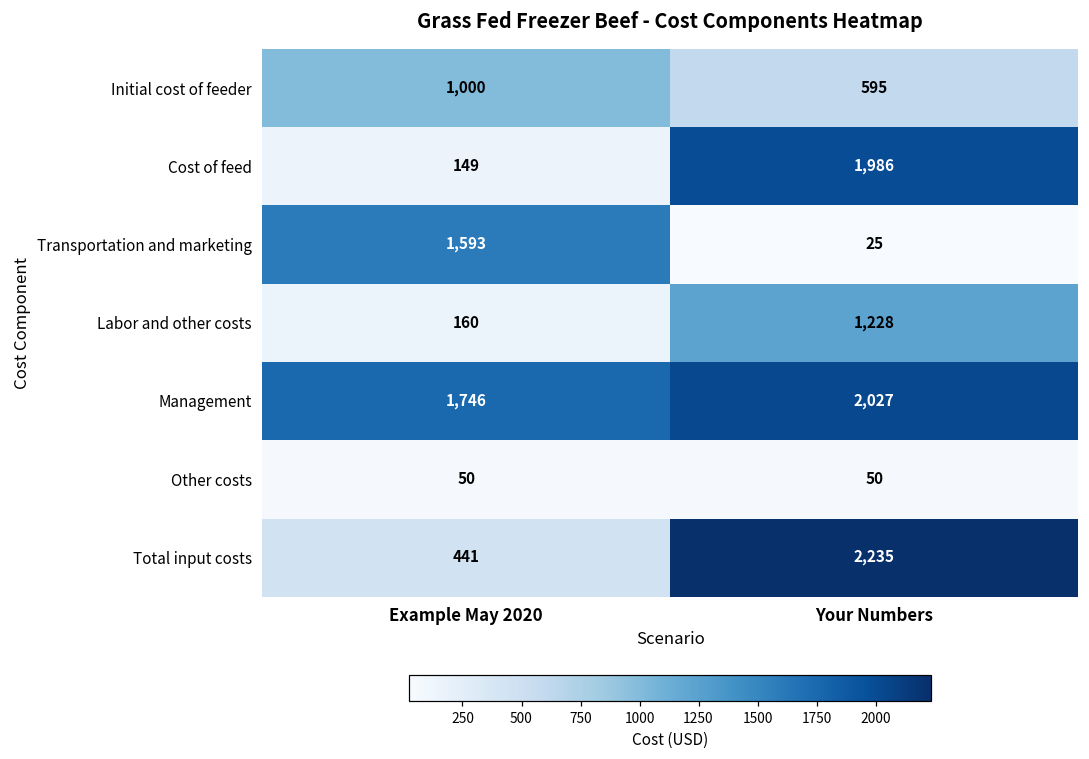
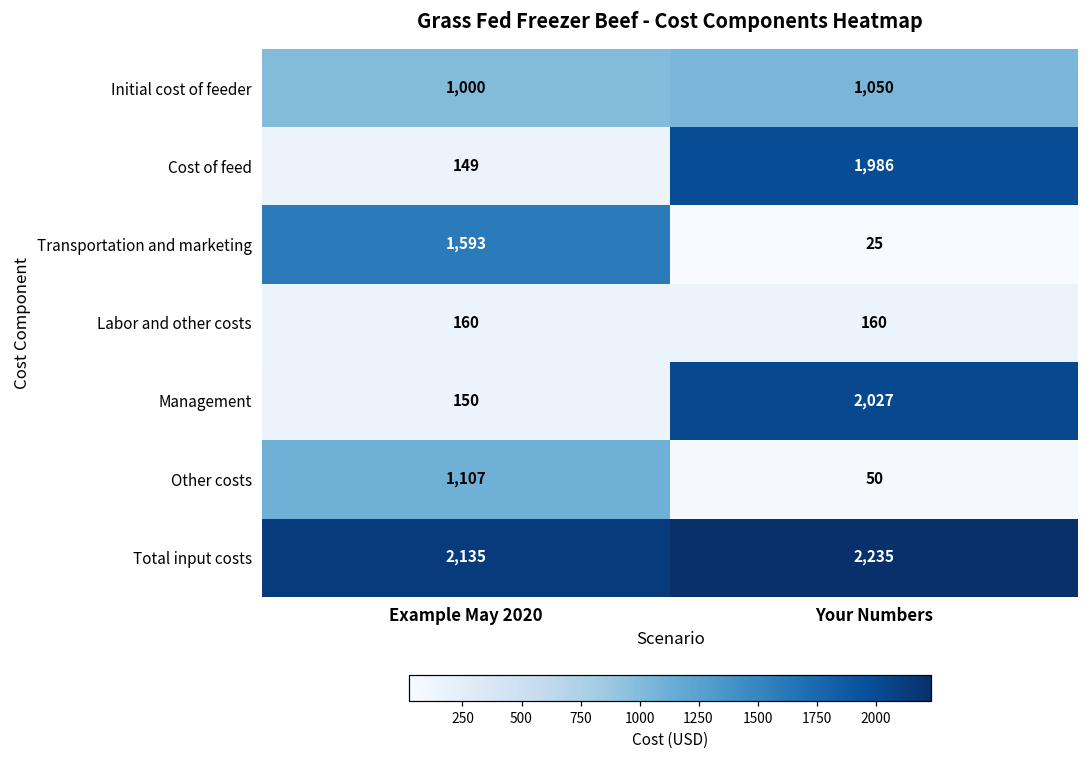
Initial cost of feeder, Your Numbers: 595 -> 1,050
Labor and other costs, Your Numbers: 1,228 -> 160
Management, Example May 2020: 1,746 -> 150
Other costs, Example May 2020: 50 -> 1,107
Total input costs, Example May 2020: 441 -> 2,135
